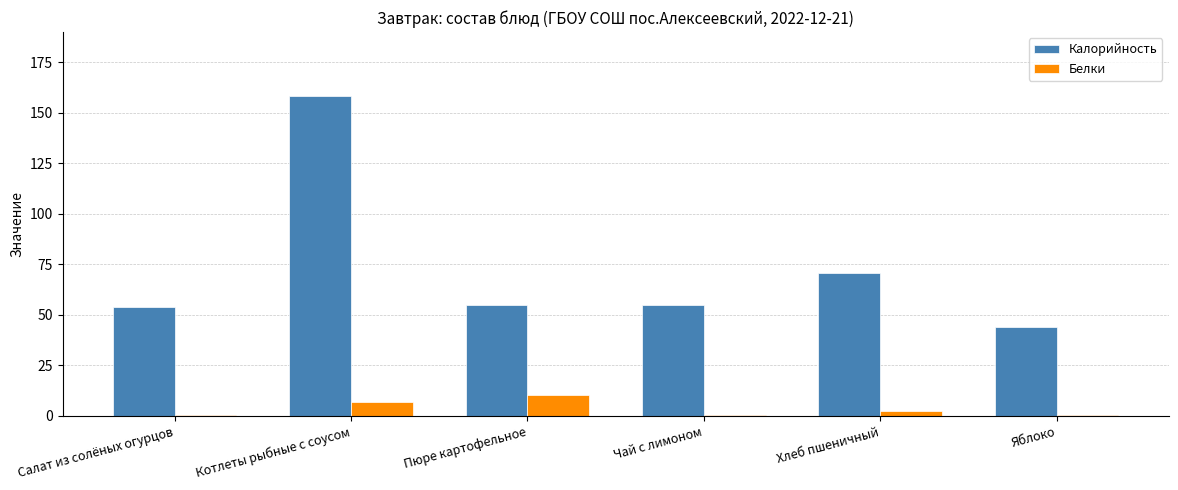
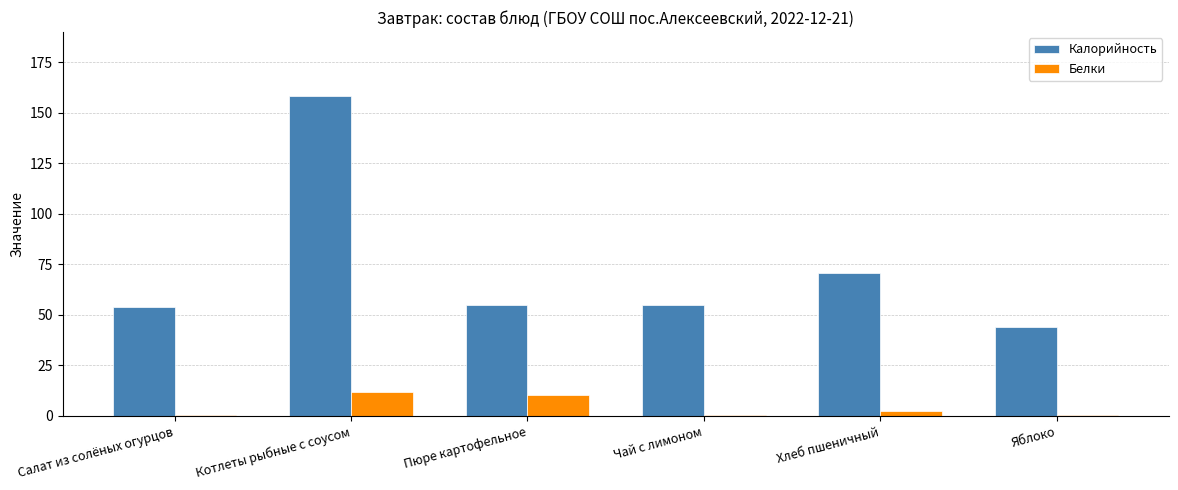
Белки, Котлеты рыбные с соусом: 7 -> 12
